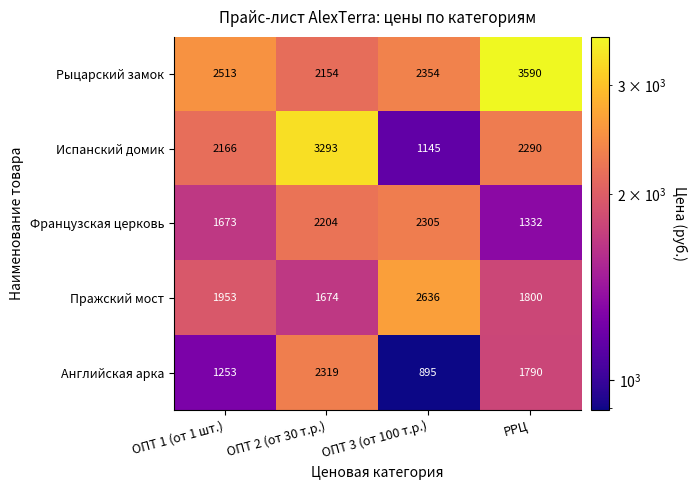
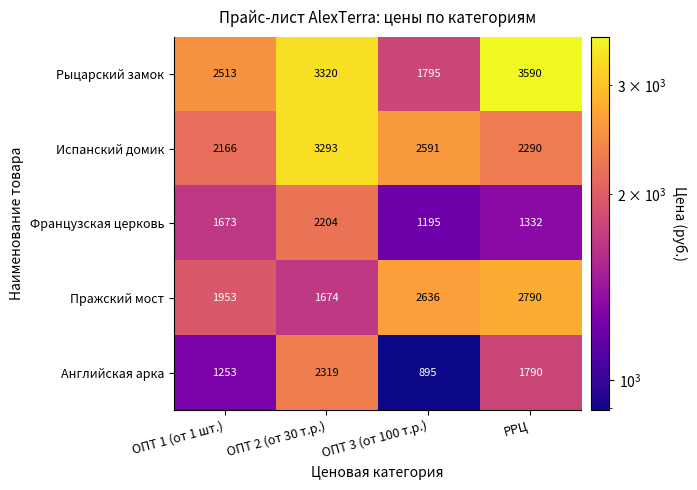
Рыцарский замок, ОПТ 2 (от 30 т.р.): 2154 -> 3320
Рыцарский замок, ОПТ 3 (от 100 т.р.): 2354 -> 1795
Испанский домик, ОПТ 3 (от 100 т.р.): 1145 -> 2591
Французская церковь, ОПТ 3 (от 100 т.р.): 2305 -> 1195
Пражский мост, РРЦ: 1800 -> 2790
